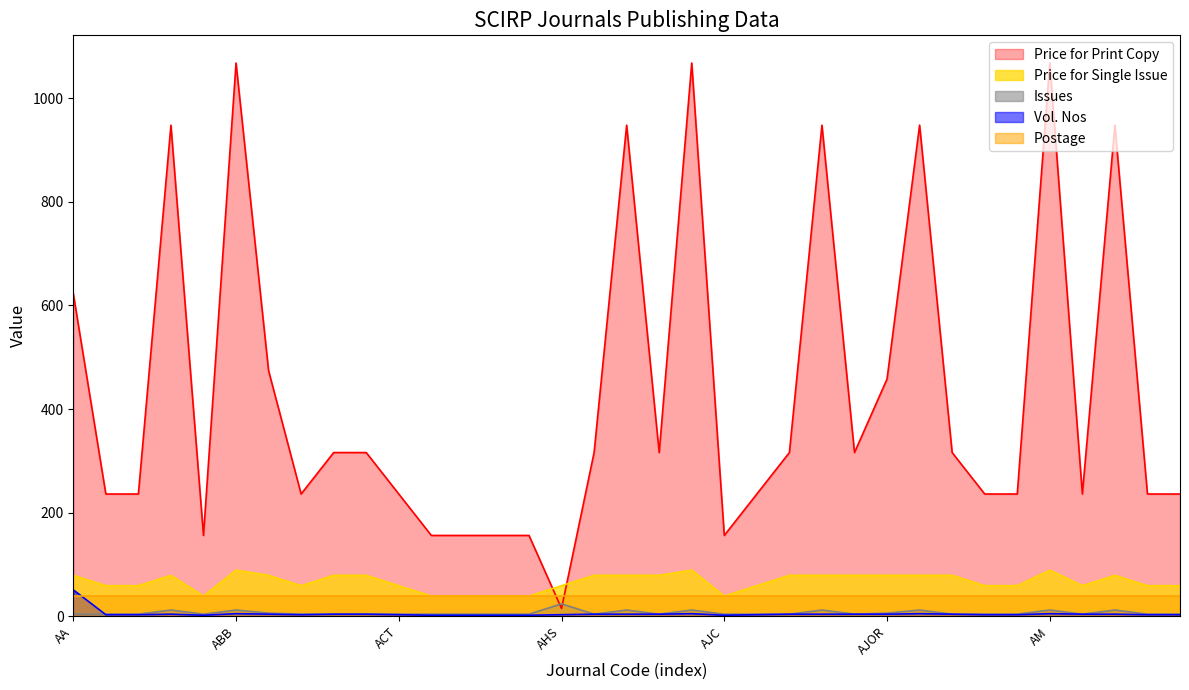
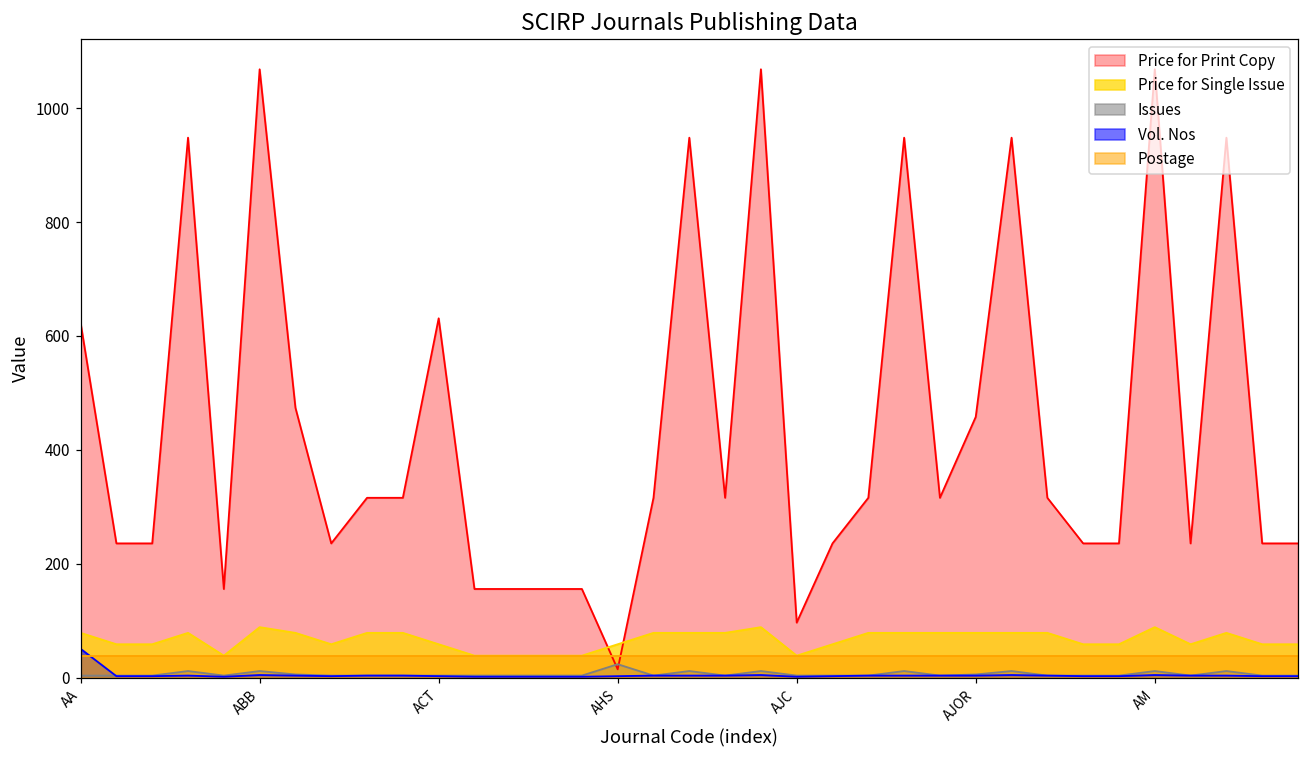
Price for Print Copy, ACT: 240 -> 630
Price for Print Copy, AJC: 160 -> 100
